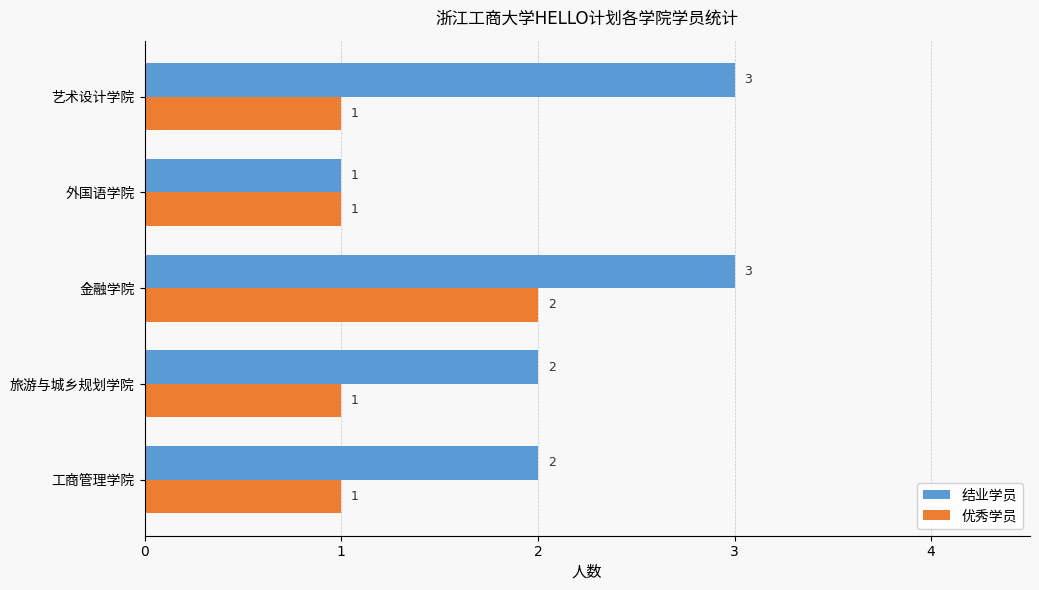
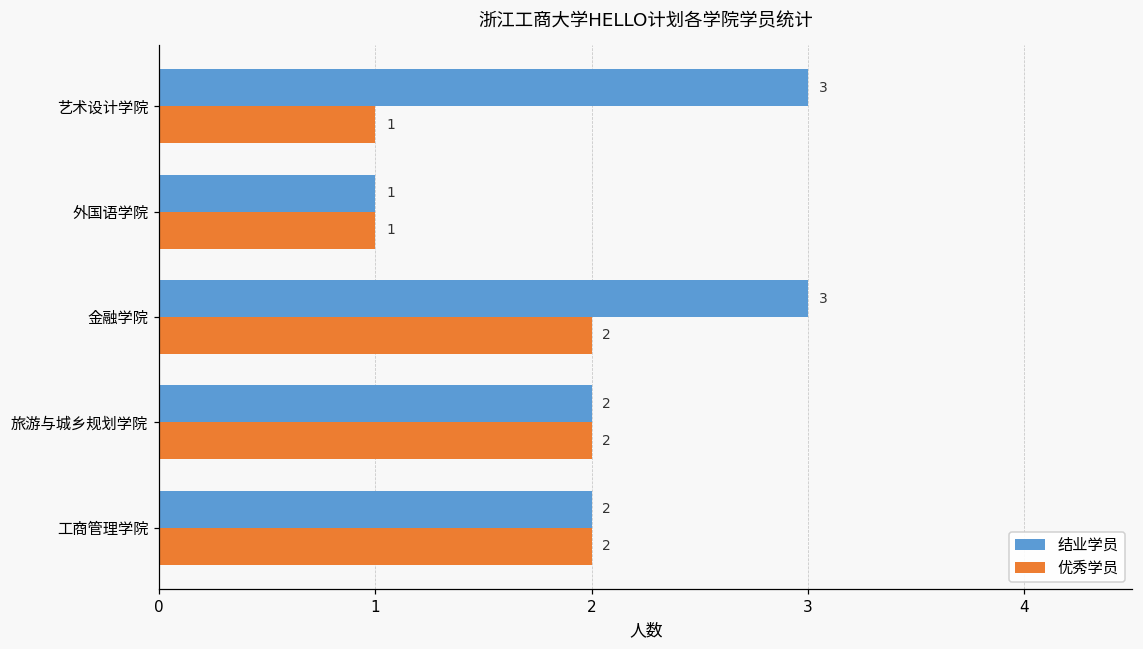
优秀学员, 旅游与城乡规划学院: 1 -> 2
优秀学员, 工商管理学院: 1 -> 2
